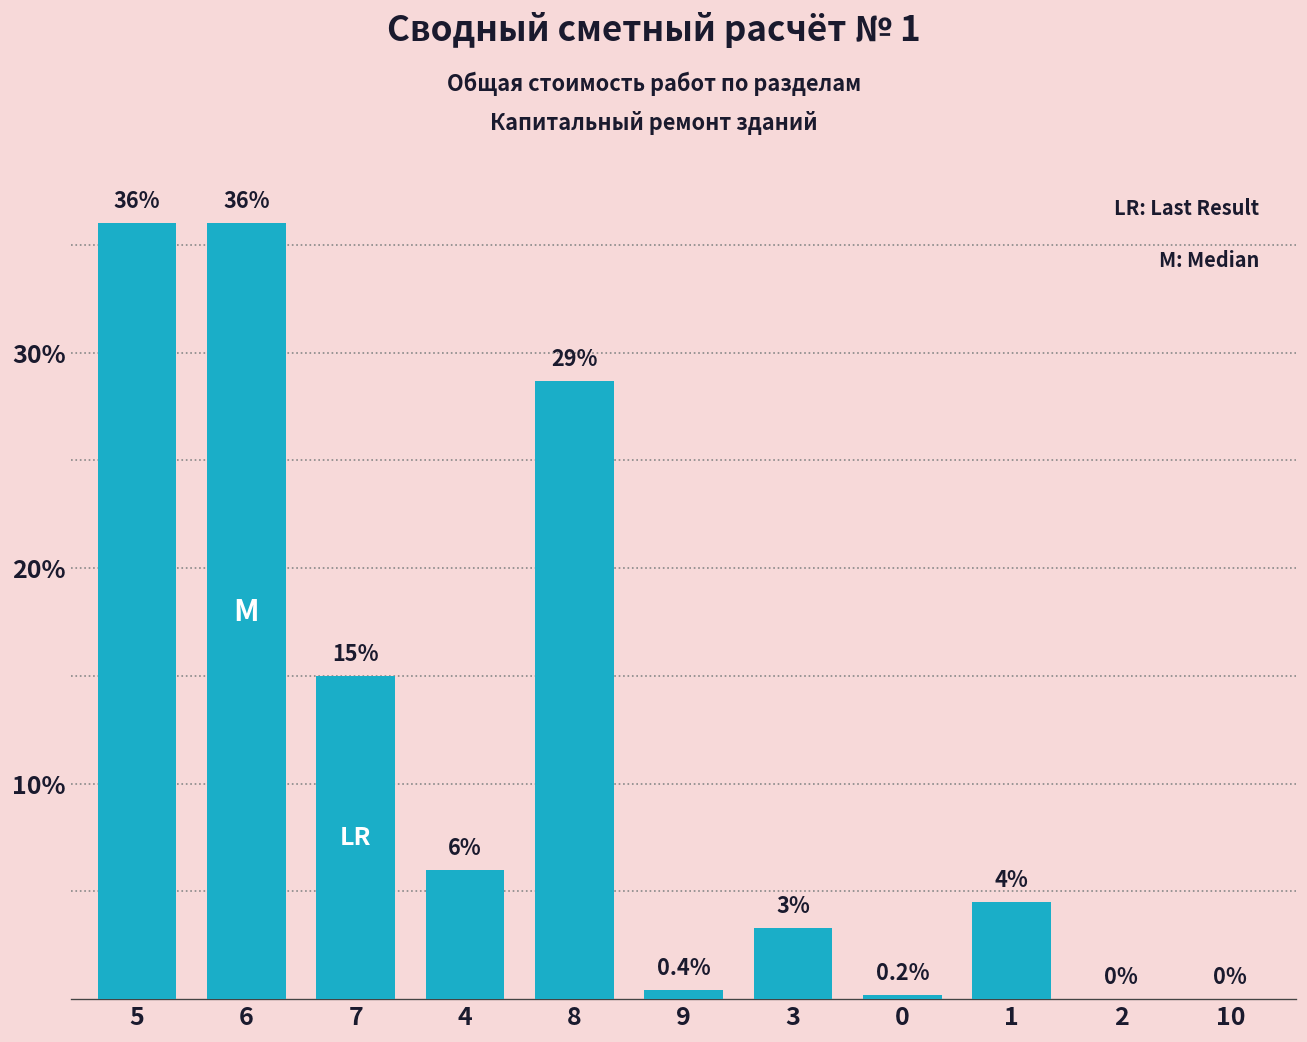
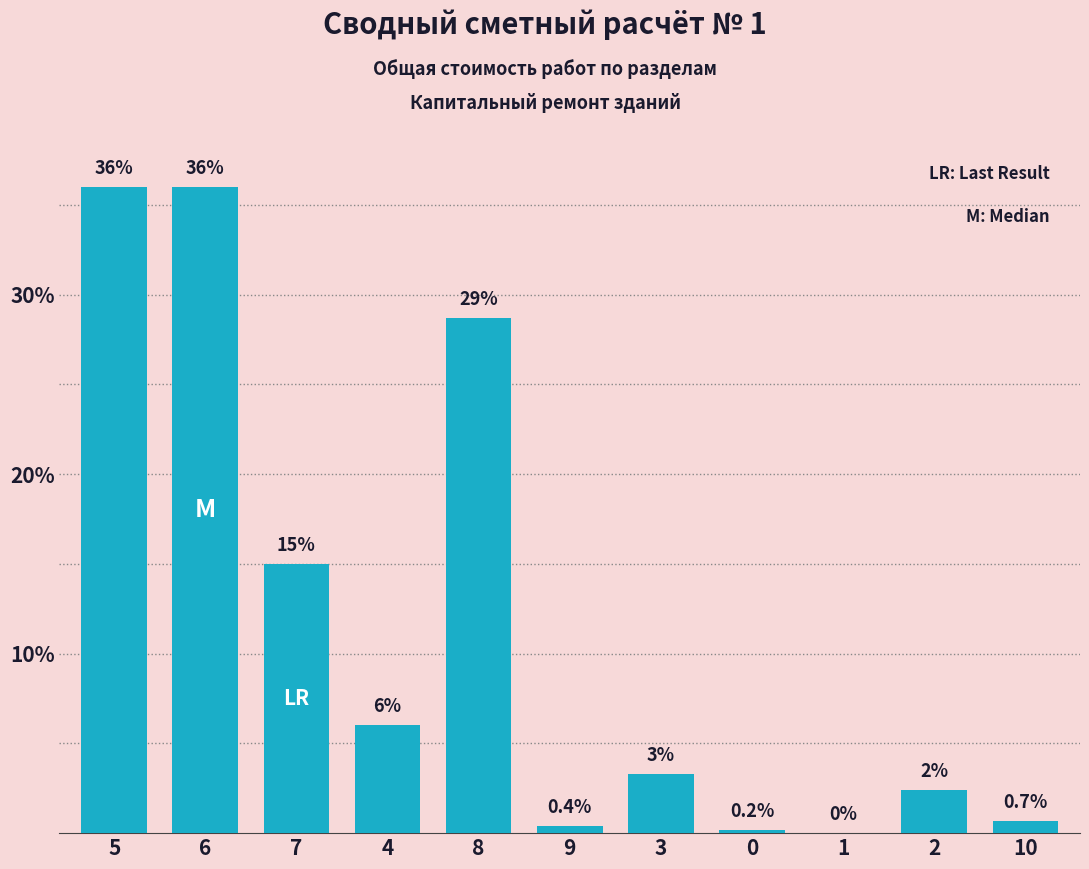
1: 4% -> 0%
2: 0% -> 2%
10: 0% -> 0.7%
